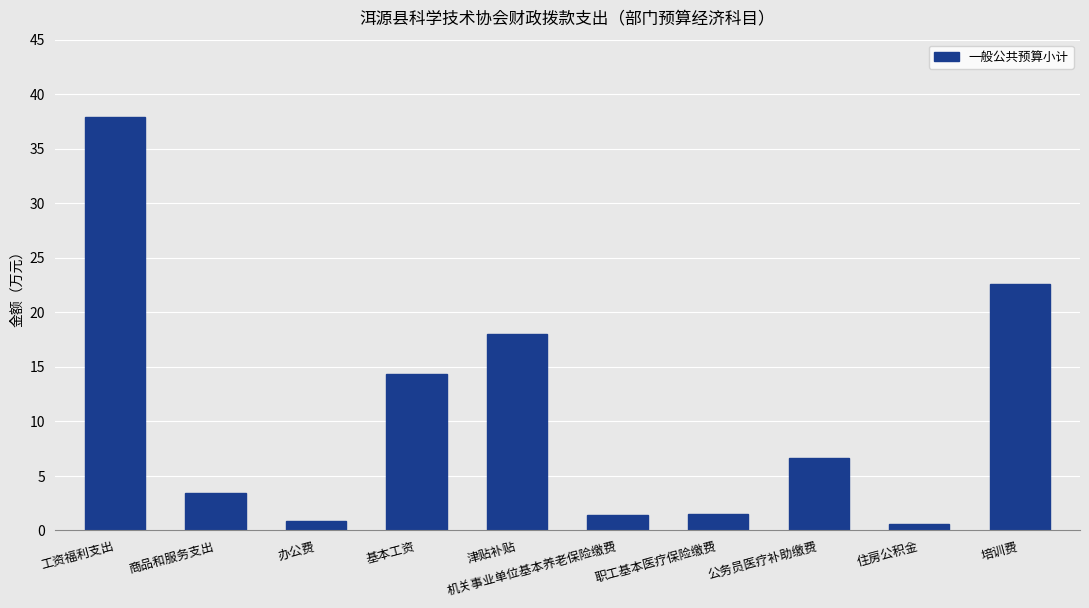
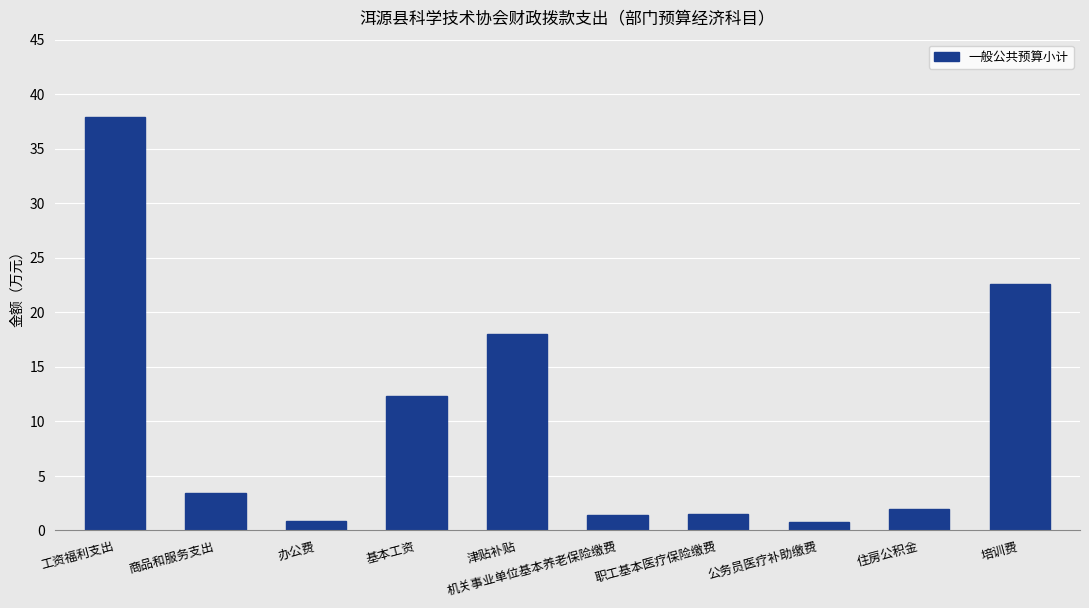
基本工资: 14.3 -> 12.3
公务员医疗补助缴费: 6.7 -> 0.8
住房公积金: 0.6 -> 2.0
